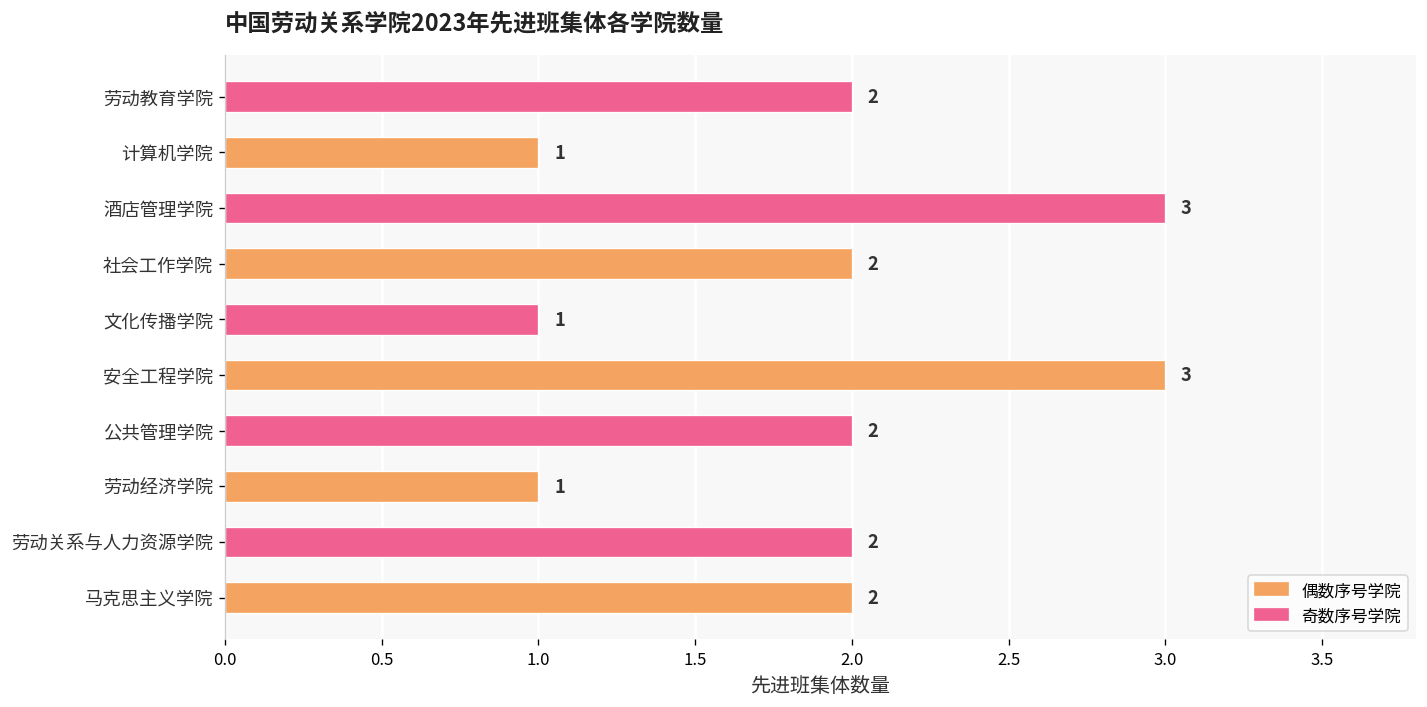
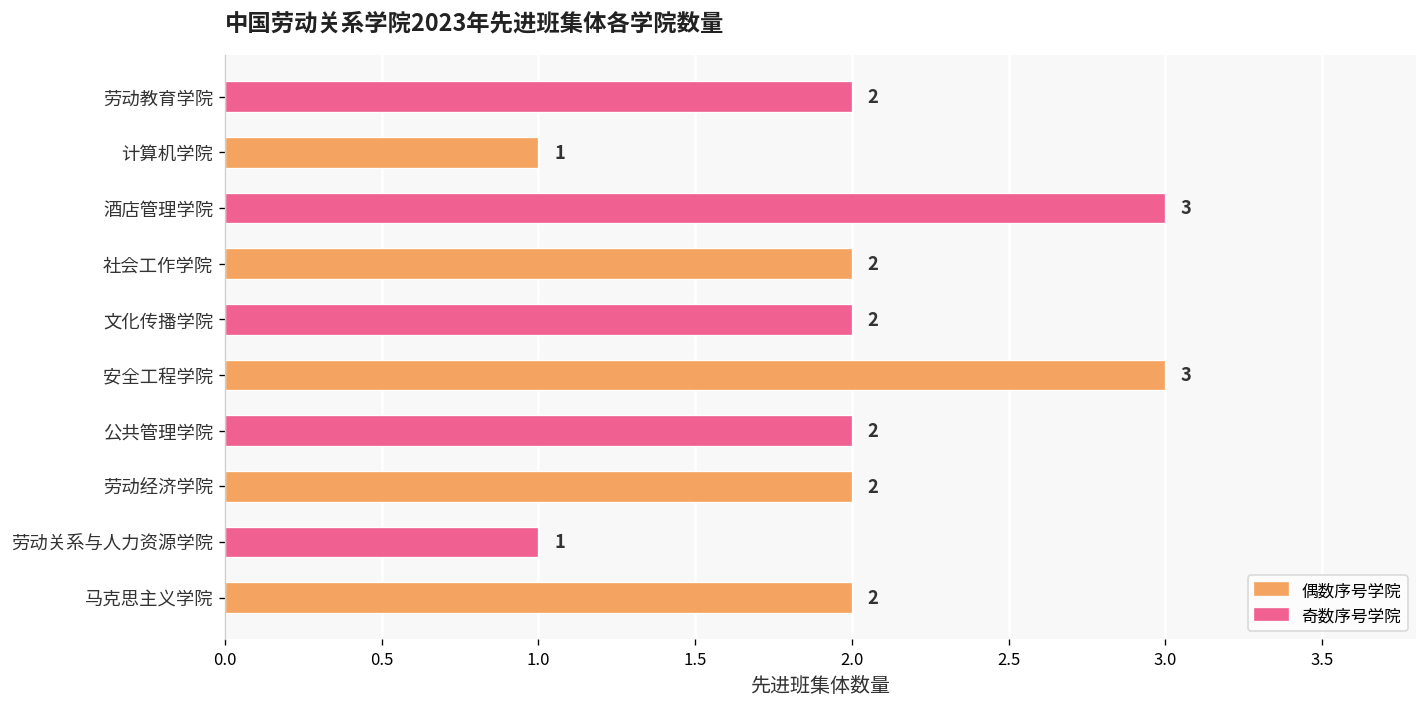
文化传播学院: 1 -> 2
劳动经济学院: 1 -> 2
劳动关系与人力资源学院: 2 -> 1
